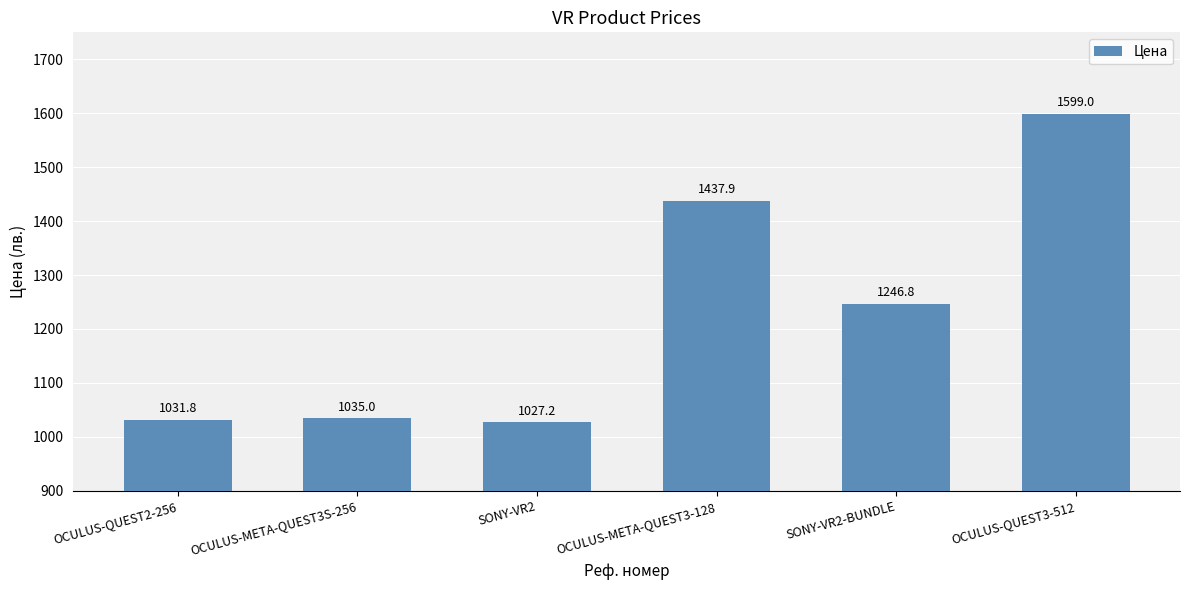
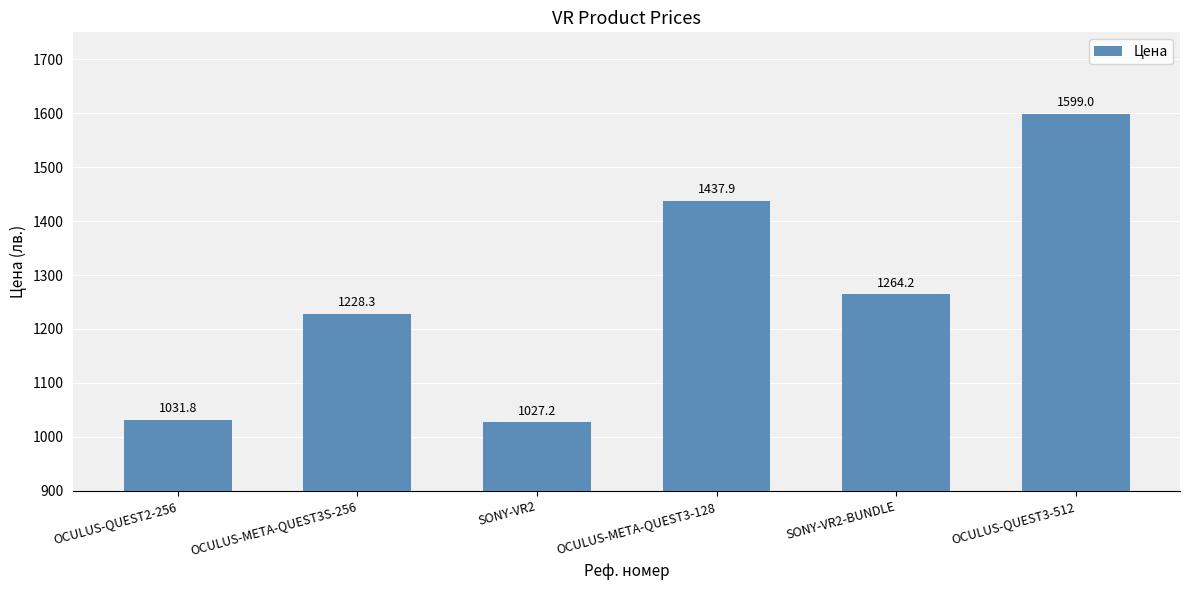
OCULUS-META-QUEST3S-256: 1035.0 -> 1228.3
SONY-VR2-BUNDLE: 1246.8 -> 1264.2
